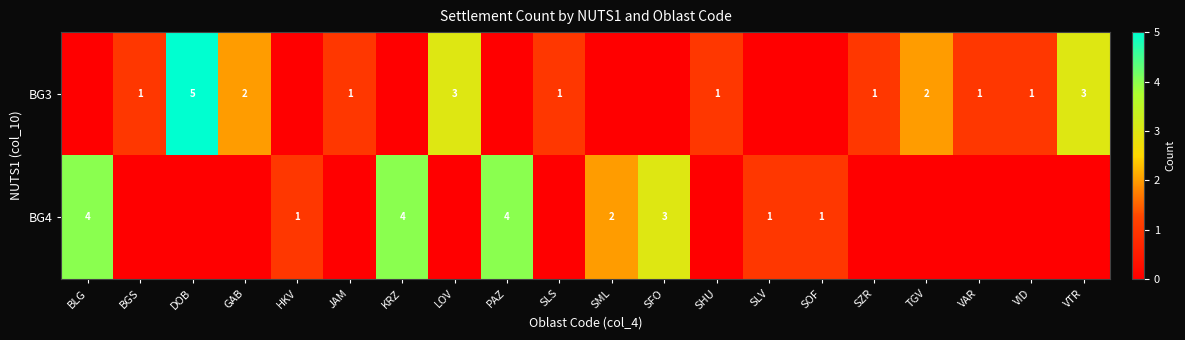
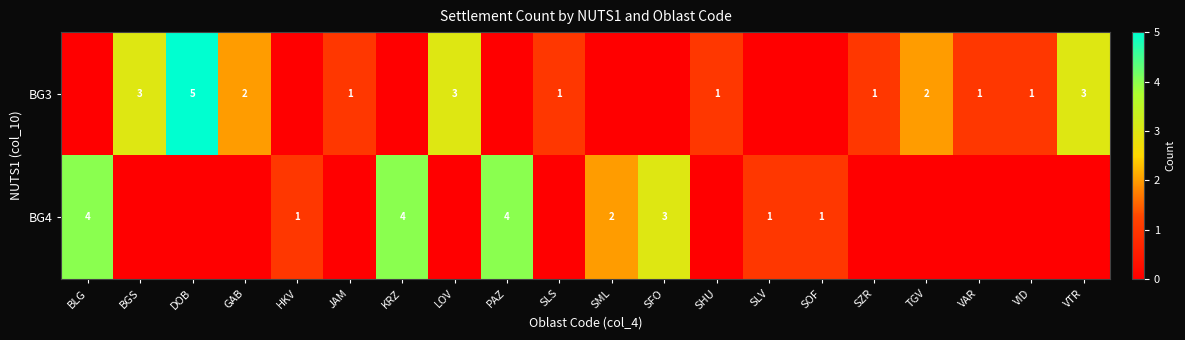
BG3, BGS: 1 -> 3
